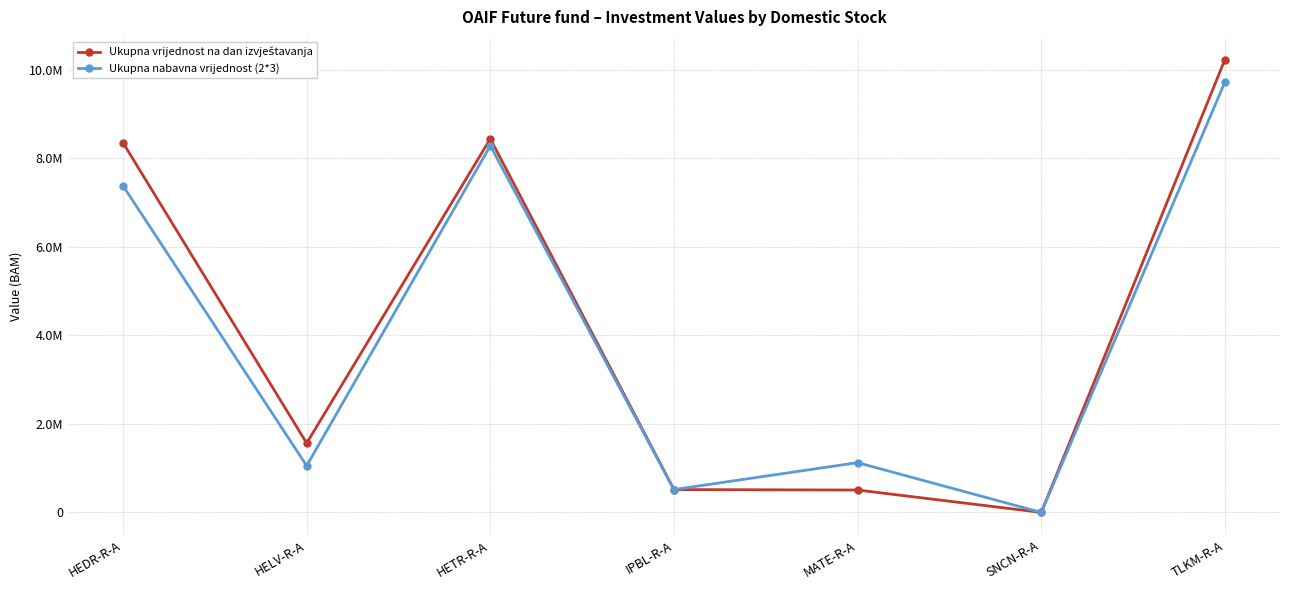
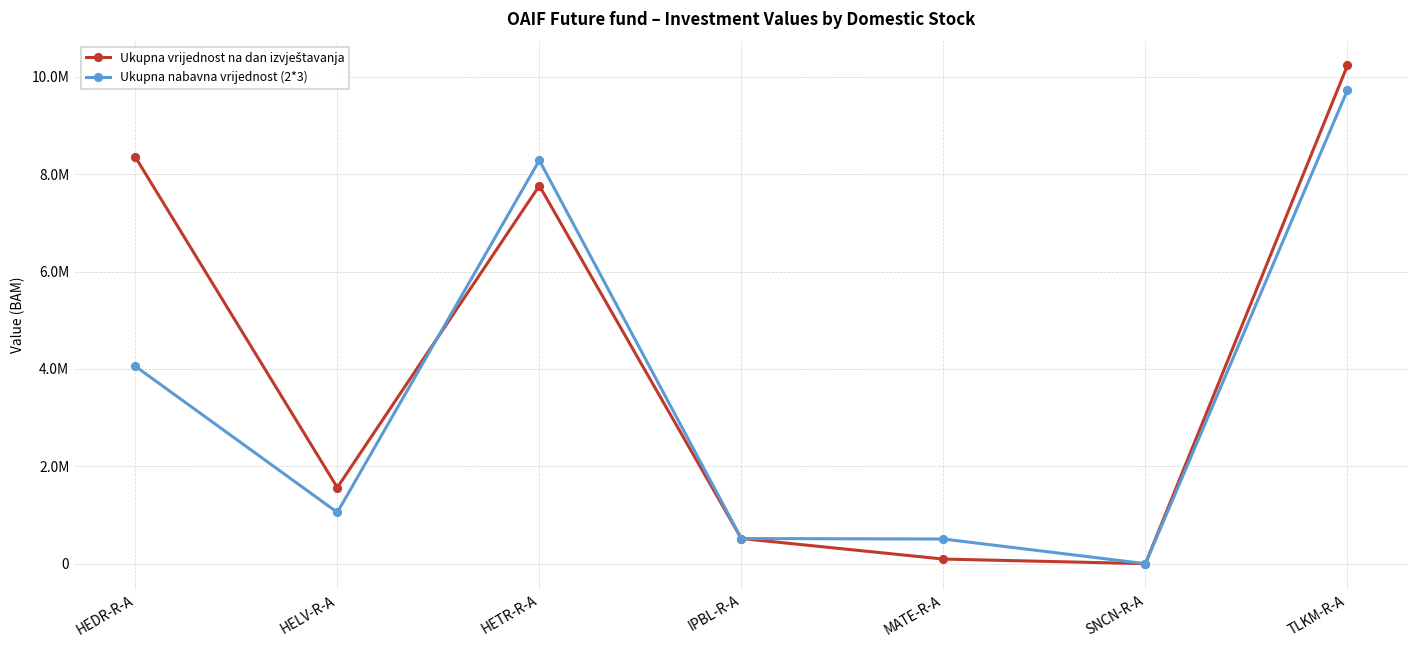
Ukupna nabavna vrijednost (2*3), HEDR-R-A: 7400000 -> 4100000
Ukupna vrijednost na dan izvještavanja, HETR-R-A: 8400000 -> 7800000
Ukupna vrijednost na dan izvještavanja, MATE-R-A: 500000 -> 100000
Ukupna nabavna vrijednost (2*3), MATE-R-A: 1100000 -> 500000
